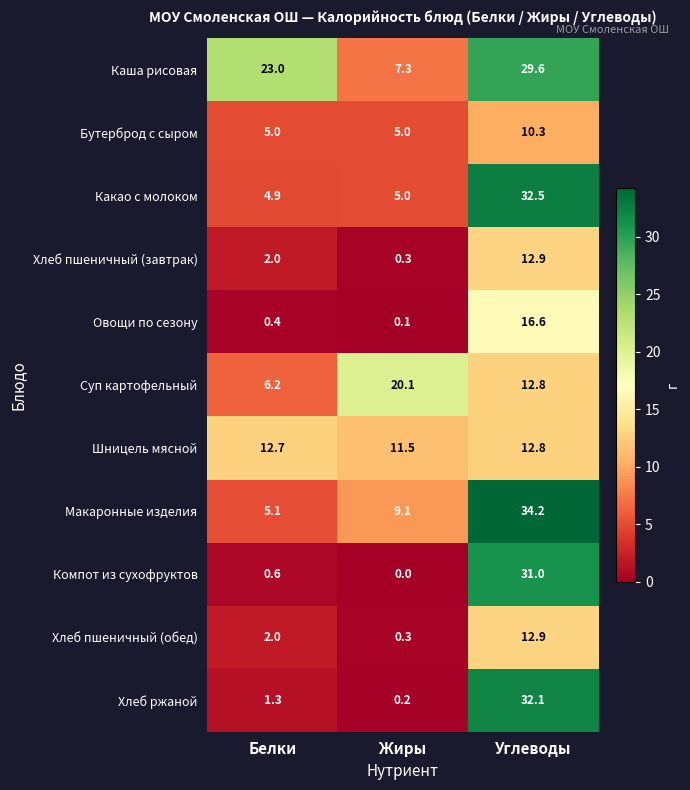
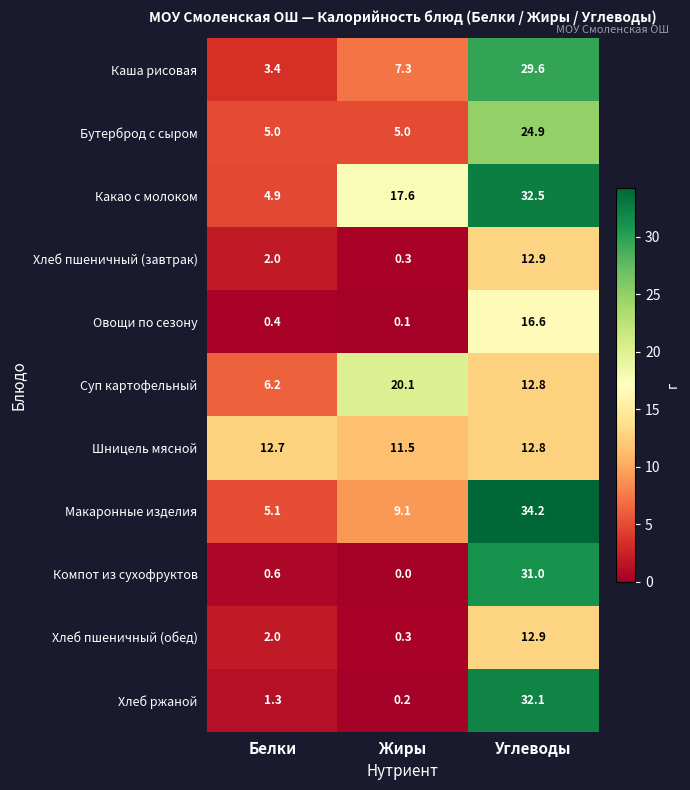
Каша рисовая, Белки: 23.0 -> 3.4
Бутерброд с сыром, Углеводы: 10.3 -> 24.9
Какао с молоком, Жиры: 5.0 -> 17.6
